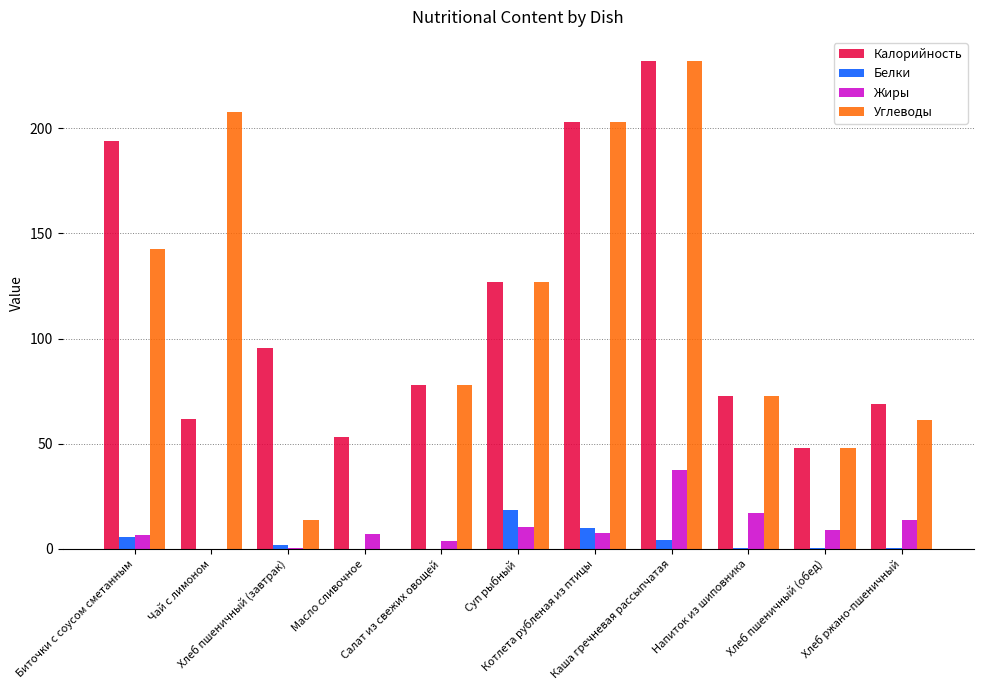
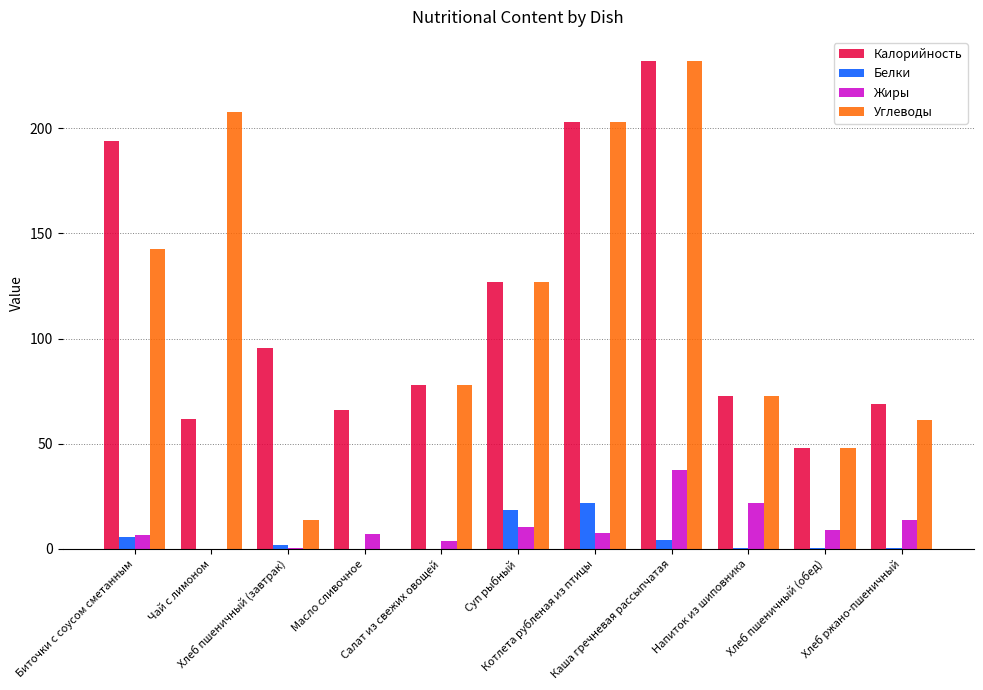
Калорийность, Масло сливочное: 53 -> 66
Белки, Котлета рубленая из птицы: 10 -> 22
Жиры, Напиток из шиповника: 17 -> 22
